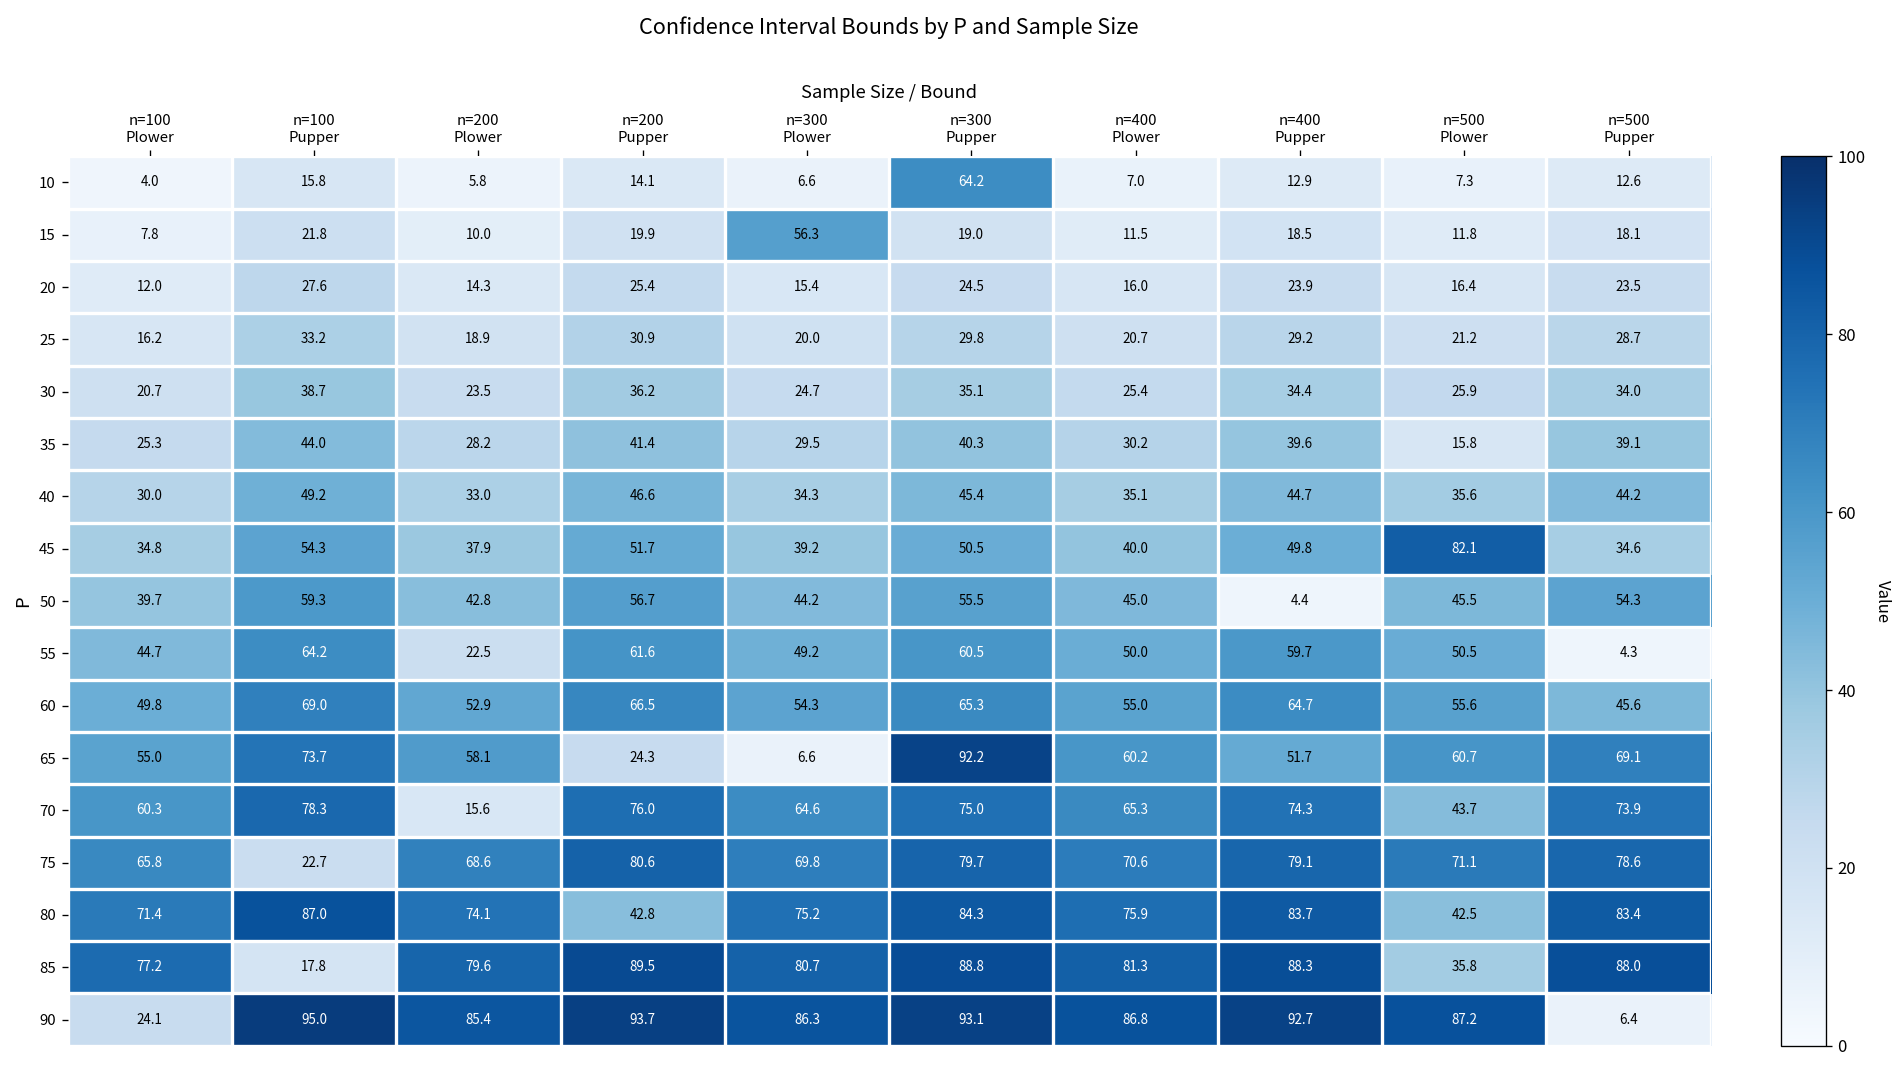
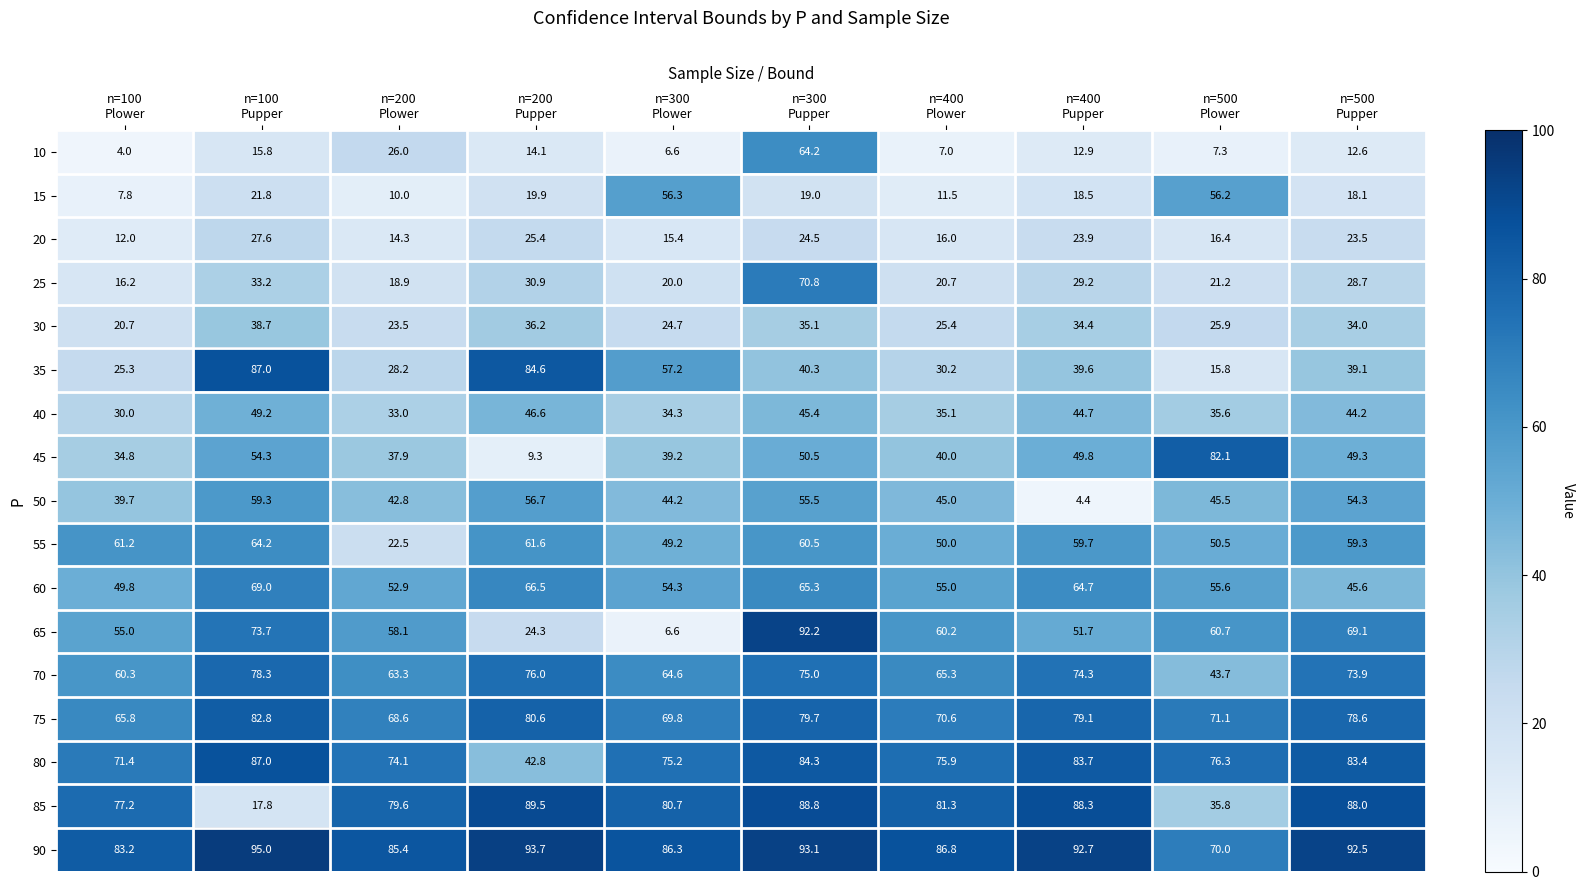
10, n=200 Plower: 5.8 -> 26.0
15, n=500 Plower: 11.8 -> 56.2
25, n=300 Pupper: 29.8 -> 70.8
35, n=100 Pupper: 44.0 -> 87.0
35, n=200 Pupper: 41.4 -> 84.6
35, n=300 Plower: 29.5 -> 57.2
45, n=200 Pupper: 51.7 -> 9.3
45, n=500 Pupper: 34.6 -> 49.3
55, n=100 Plower: 44.7 -> 61.2
55, n=500 Pupper: 4.3 -> 59.3
70, n=200 Plower: 15.6 -> 63.3
75, n=100 Pupper: 22.7 -> 82.8
80, n=500 Plower: 42.5 -> 76.3
90, n=100 Plower: 24.1 -> 83.2
90, n=500 Plower: 87.2 -> 70.0
90, n=500 Pupper: 6.4 -> 92.5
